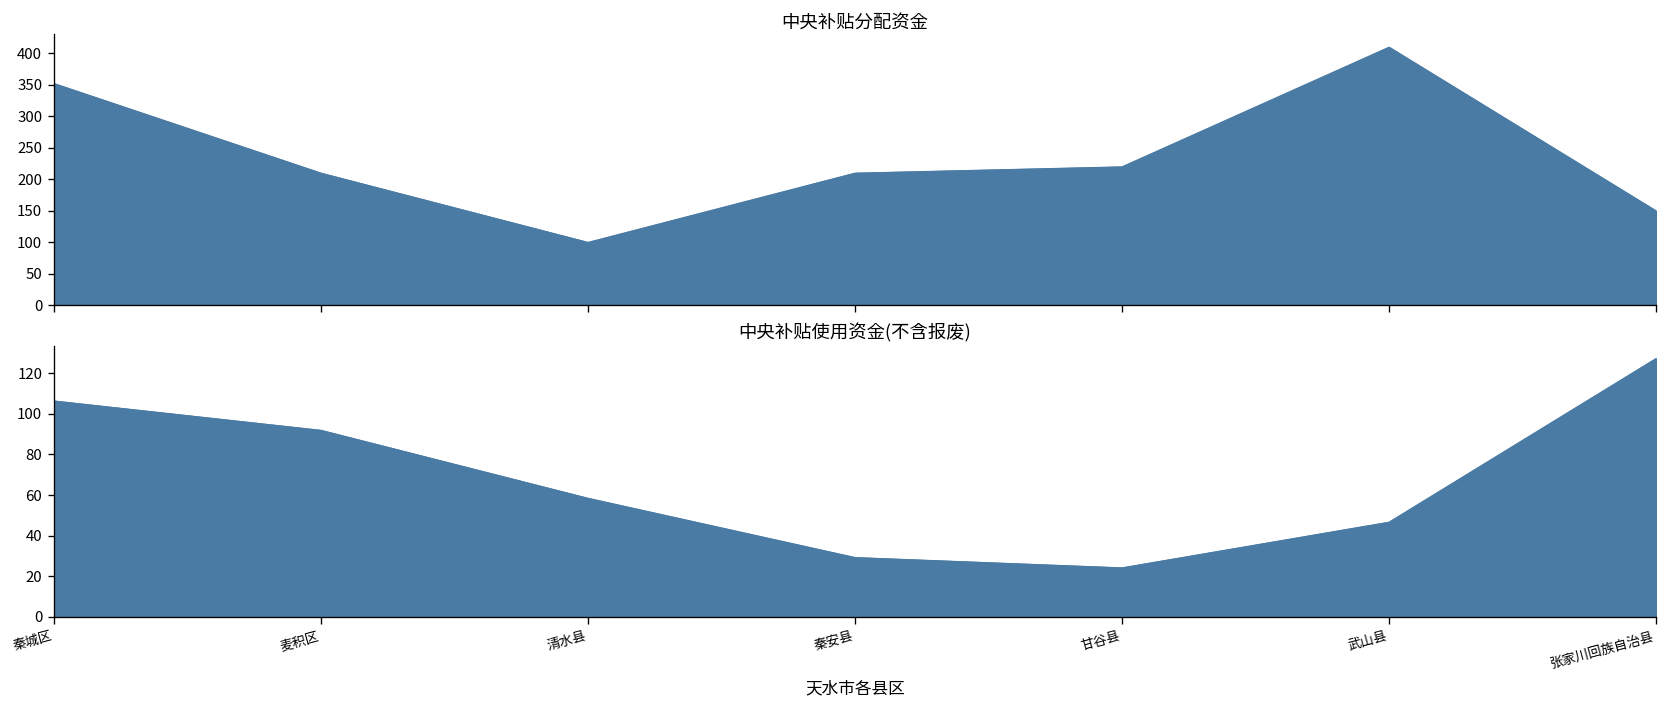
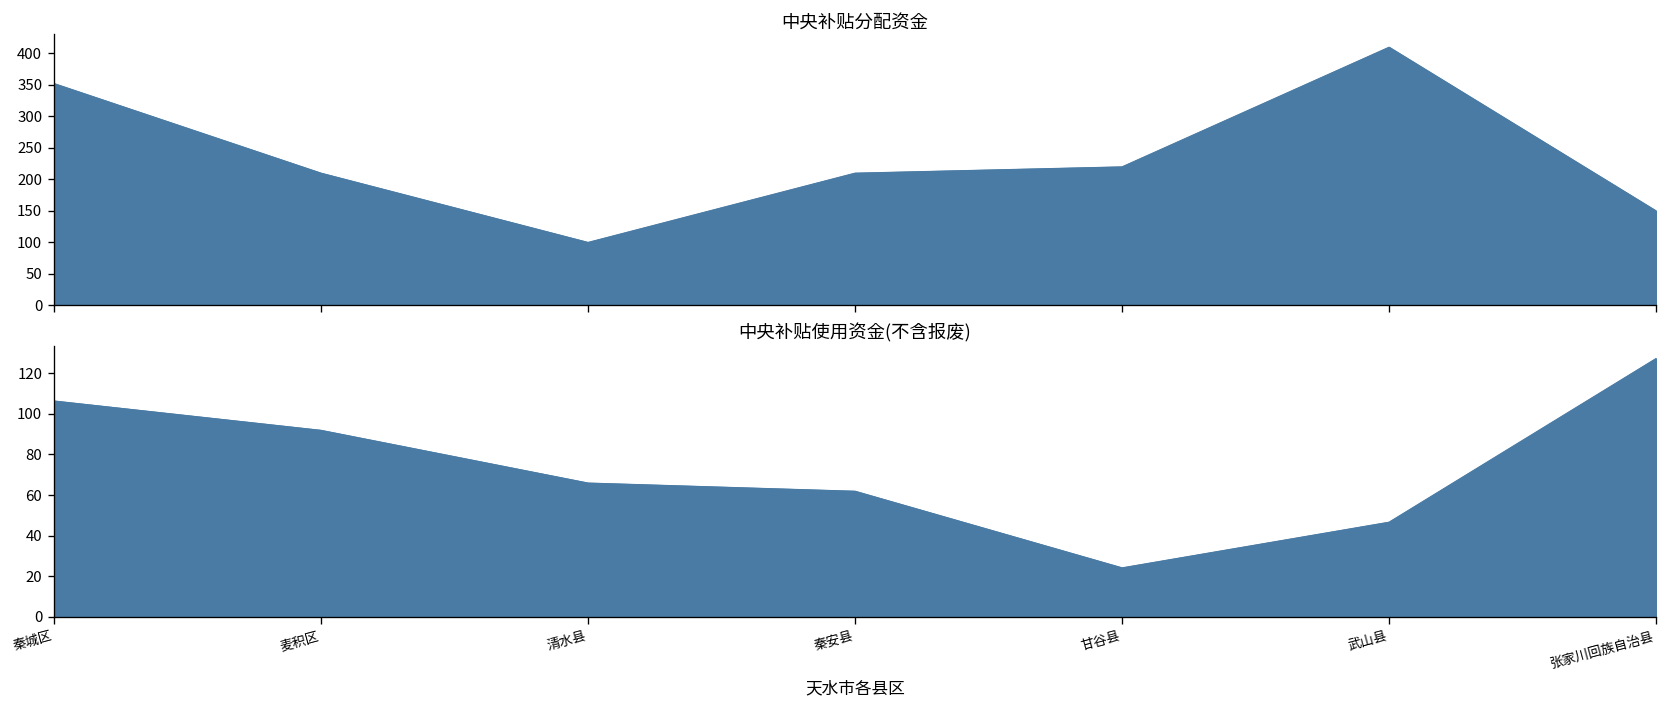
中央补贴使用资金(不含报废), 清水县: 58 -> 66
中央补贴使用资金(不含报废), 秦安县: 29 -> 62
